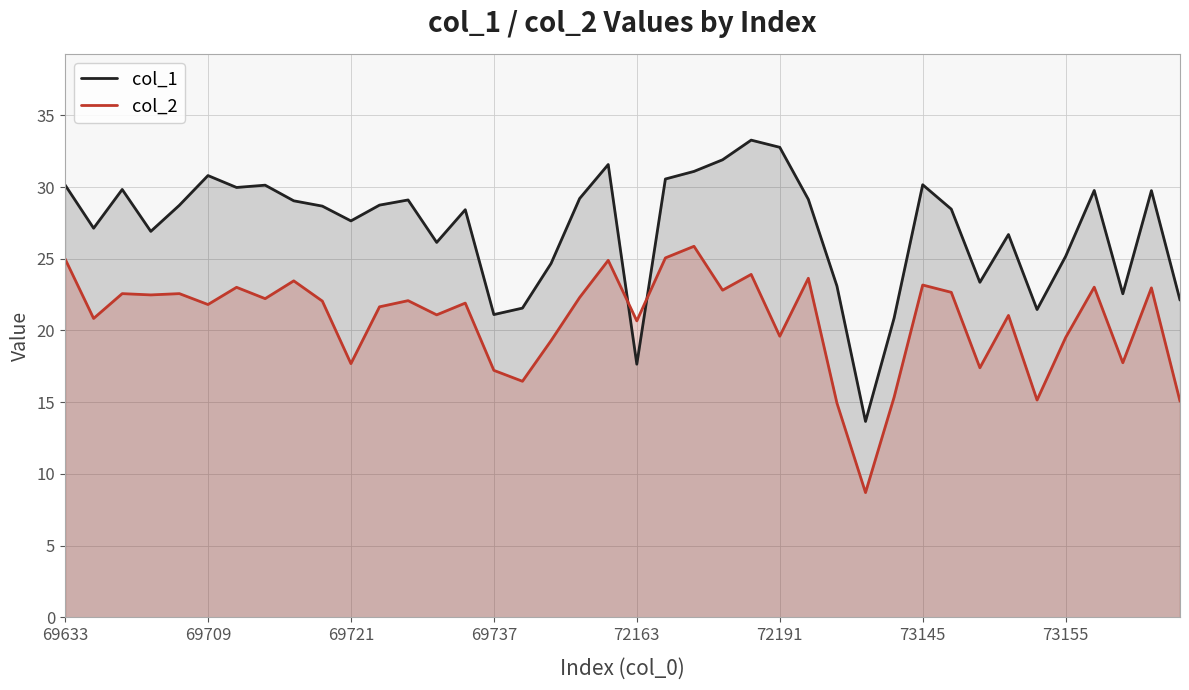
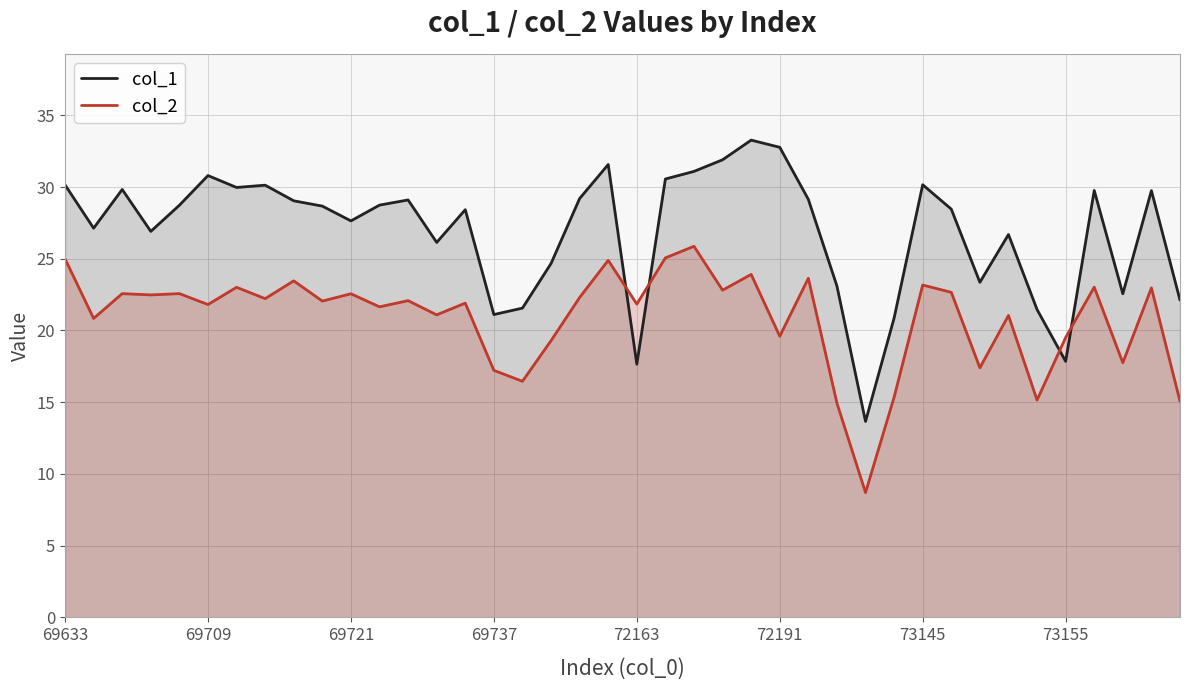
col_2, 69721: 17.7 -> 22.6
col_2, 72163: 20.7 -> 21.8
col_1, 73155: 25.2 -> 17.9
